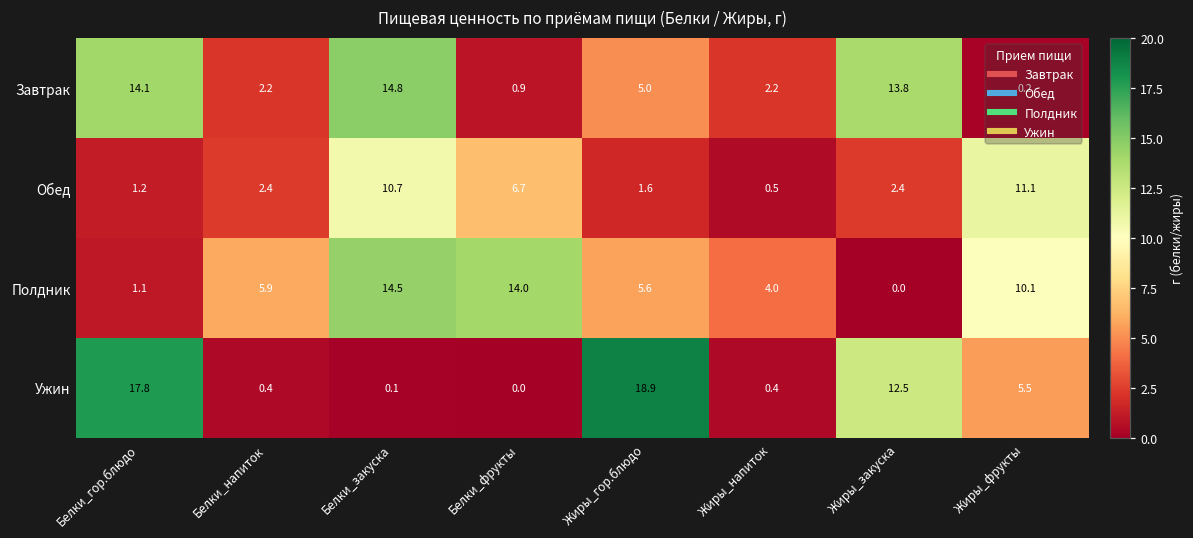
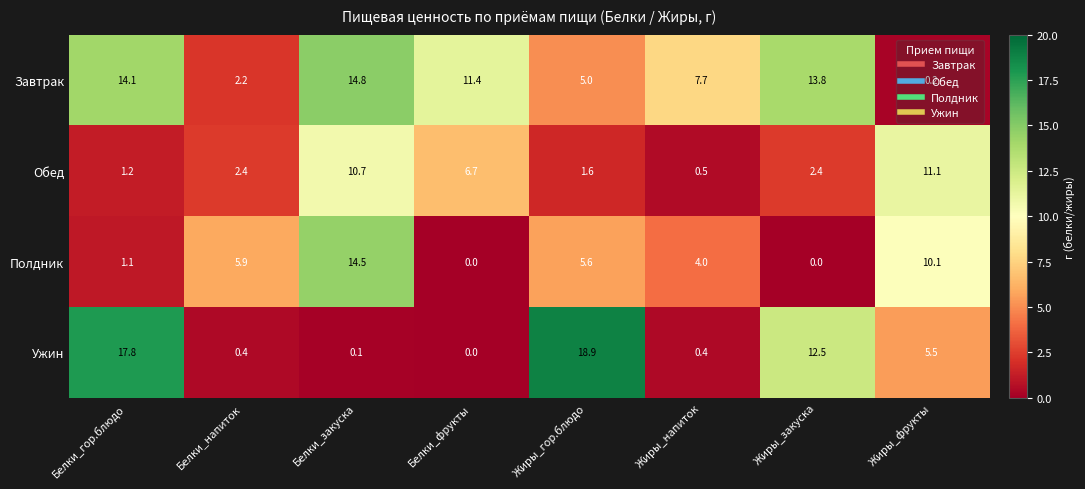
Завтрак, Белки_фрукты: 0.9 -> 11.4
Завтрак, Жиры_напиток: 2.2 -> 7.7
Полдник, Белки_фрукты: 14.0 -> 0.0
